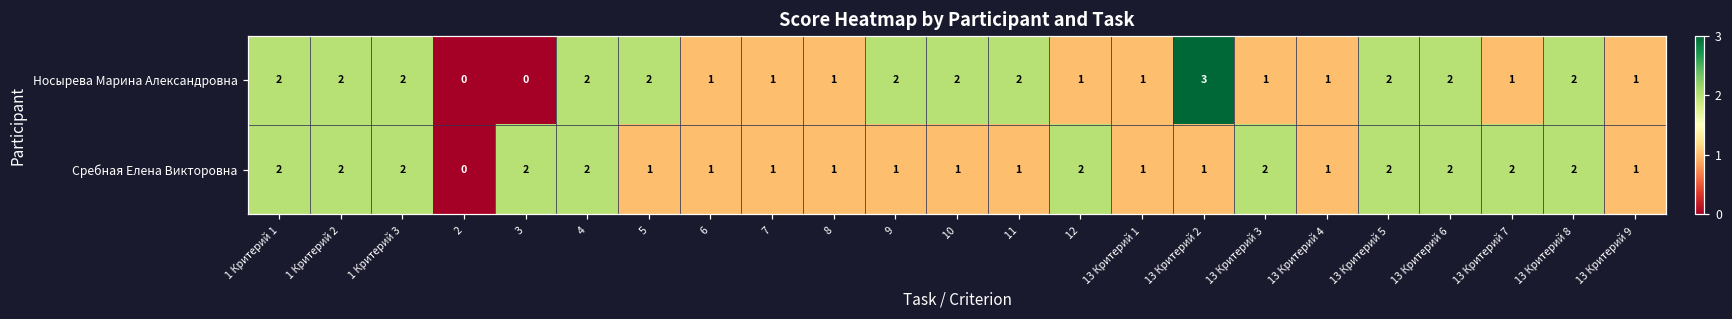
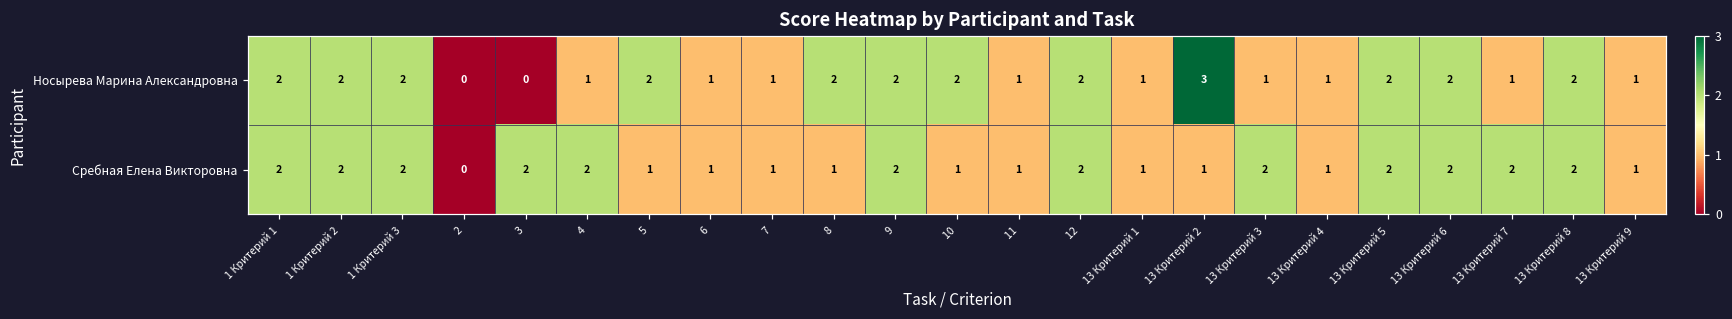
Носырева Марина Александровна, 4: 2 -> 1
Носырева Марина Александровна, 8: 1 -> 2
Носырева Марина Александровна, 11: 2 -> 1
Носырева Марина Александровна, 12: 1 -> 2
Сребная Елена Викторовна, 9: 1 -> 2
